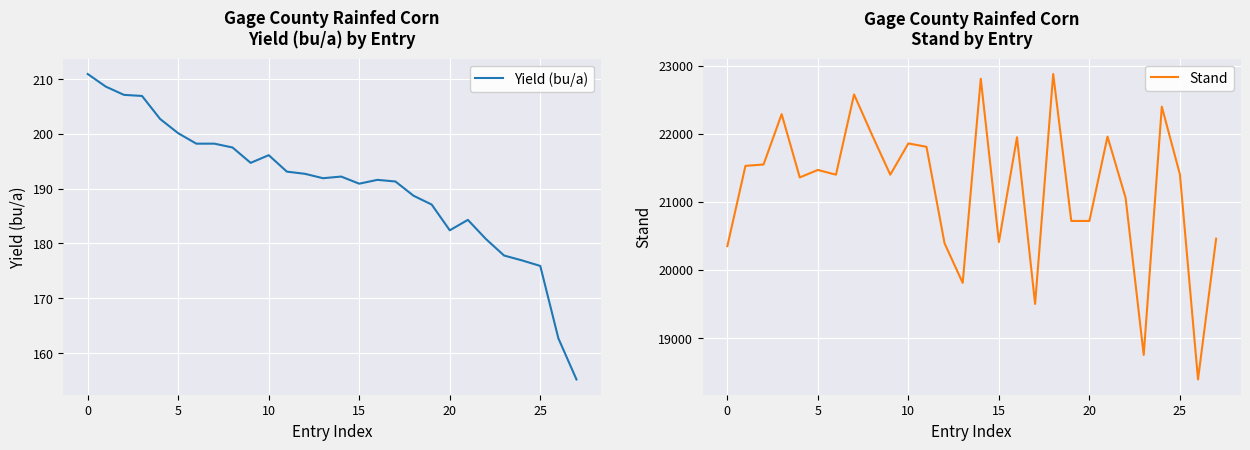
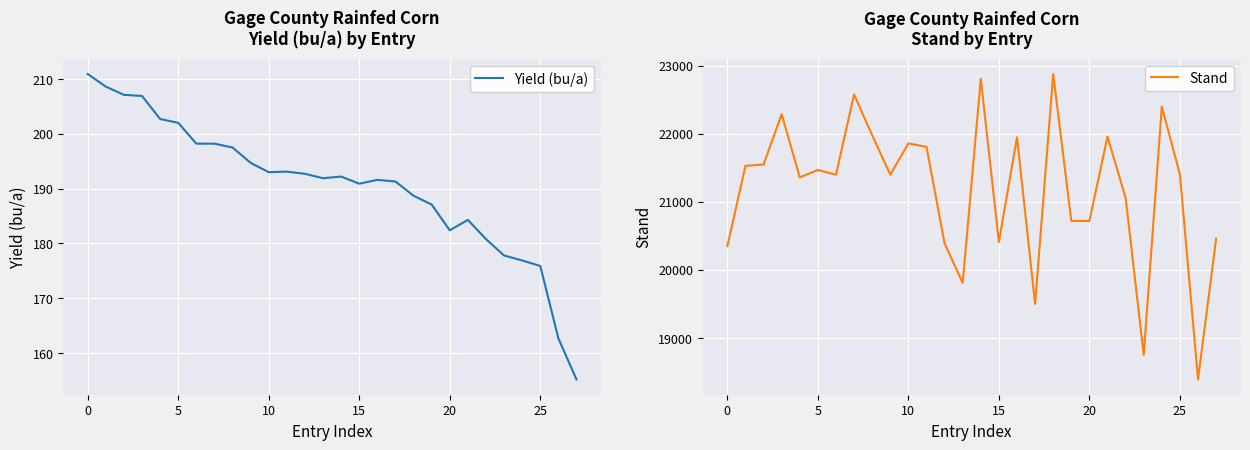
Gage County Rainfed Corn Yield (bu/a) by Entry, 5: 200 -> 202
Gage County Rainfed Corn Yield (bu/a) by Entry, 10: 196 -> 193
